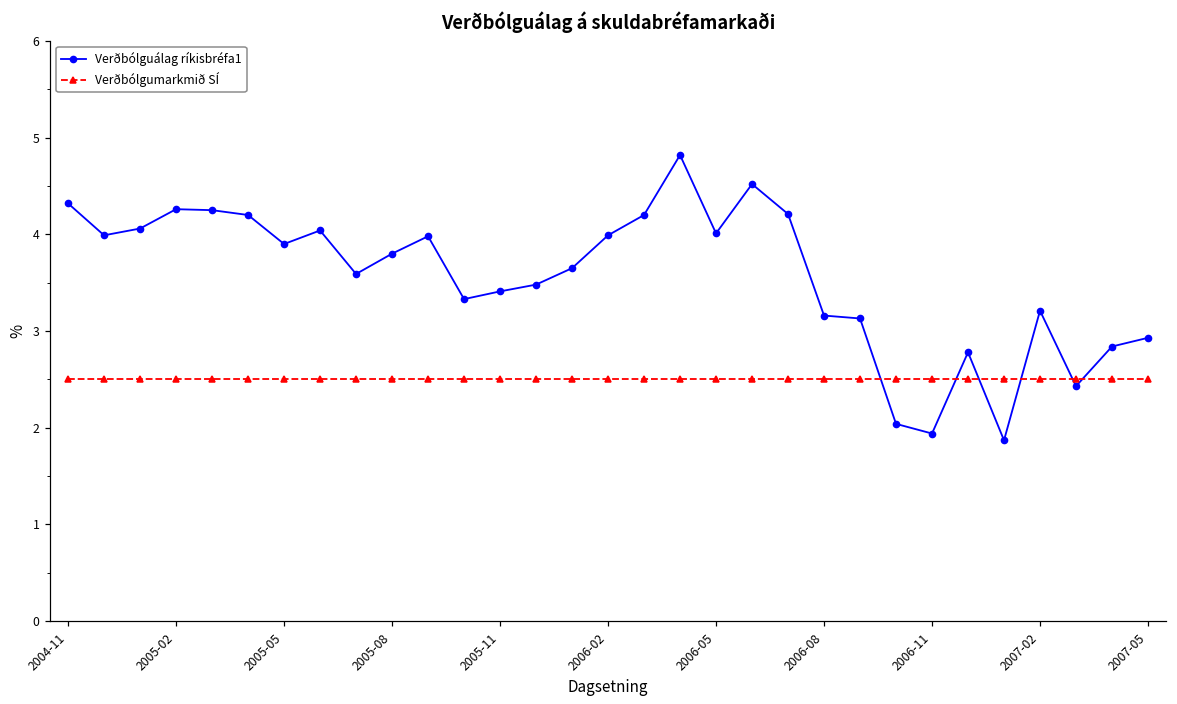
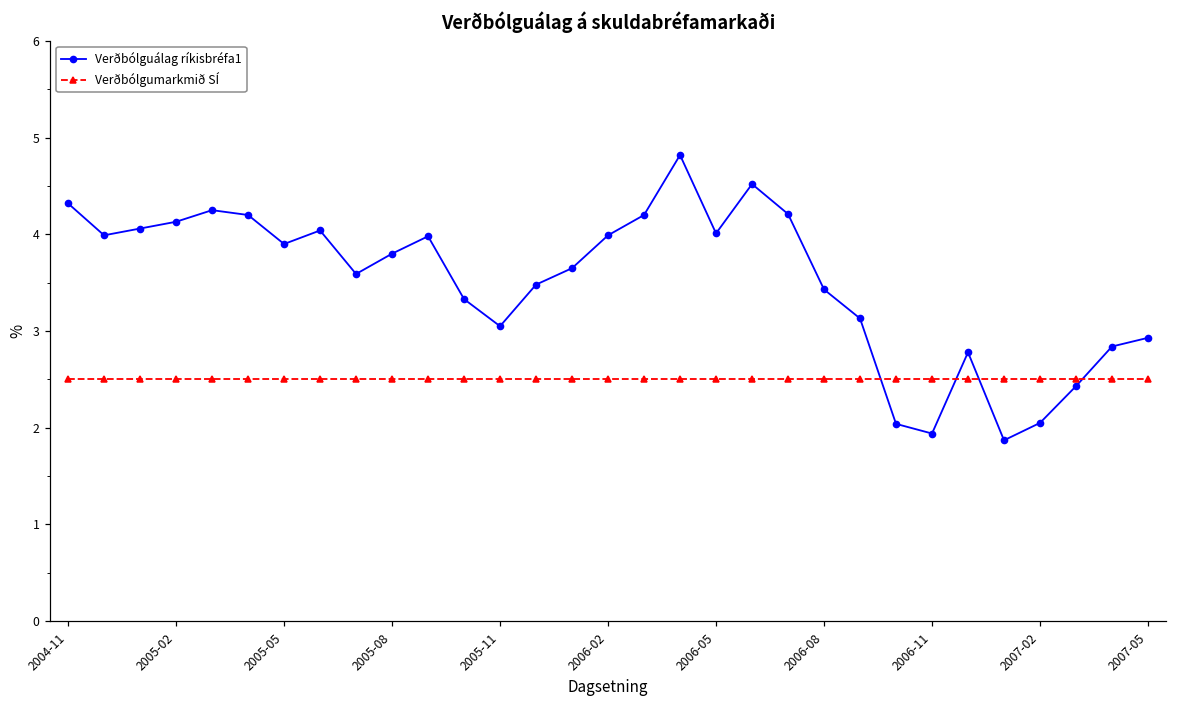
Verðbólguálag ríkisbréfa1, 2005-02: 4.3 -> 4.1
Verðbólguálag ríkisbréfa1, 2005-11: 3.4 -> 3.1
Verðbólguálag ríkisbréfa1, 2006-08: 3.2 -> 3.4
Verðbólguálag ríkisbréfa1, 2007-02: 3.2 -> 2.1
